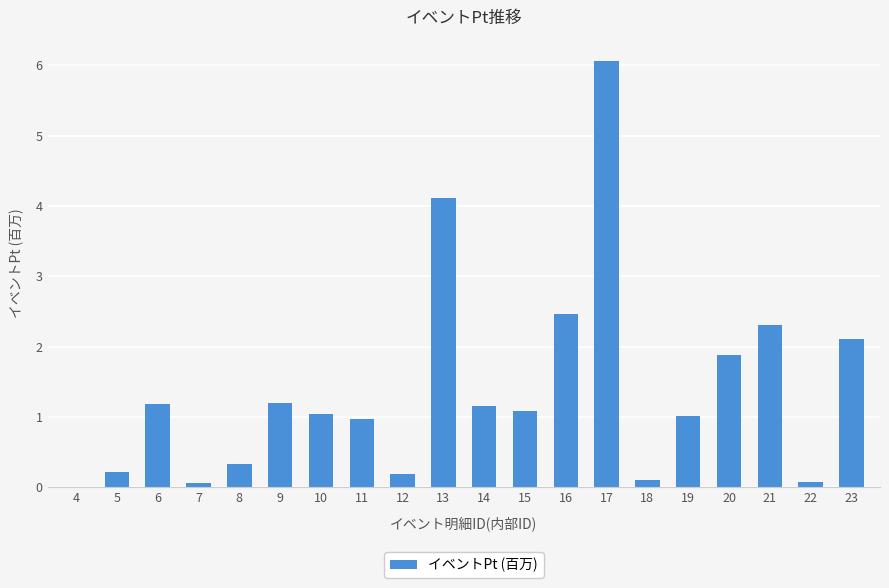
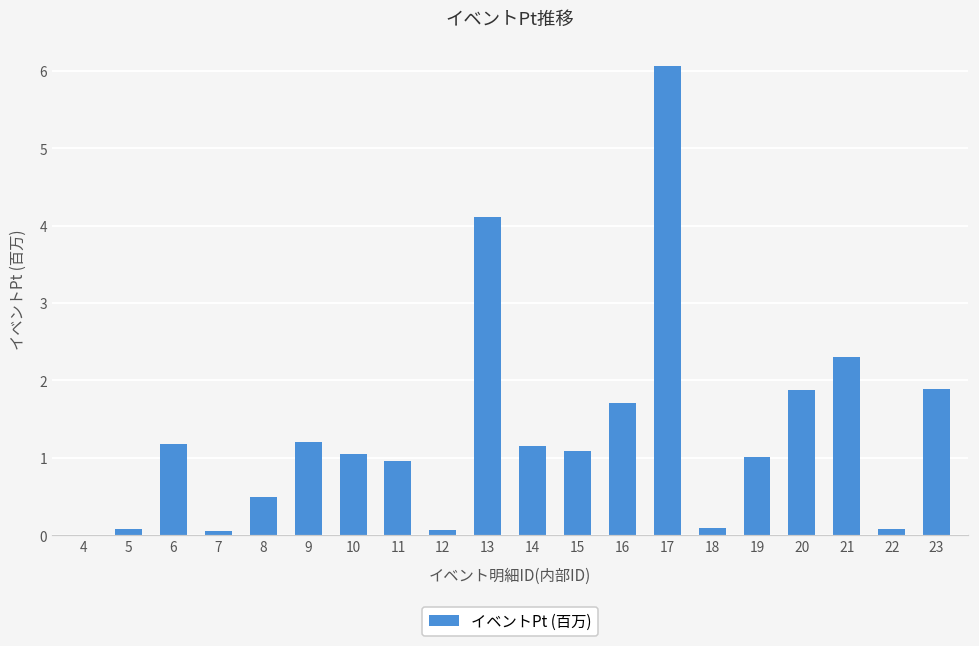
5: 0.2 -> 0.1
8: 0.3 -> 0.5
12: 0.2 -> 0.1
16: 2.5 -> 1.7
23: 2.1 -> 1.9
